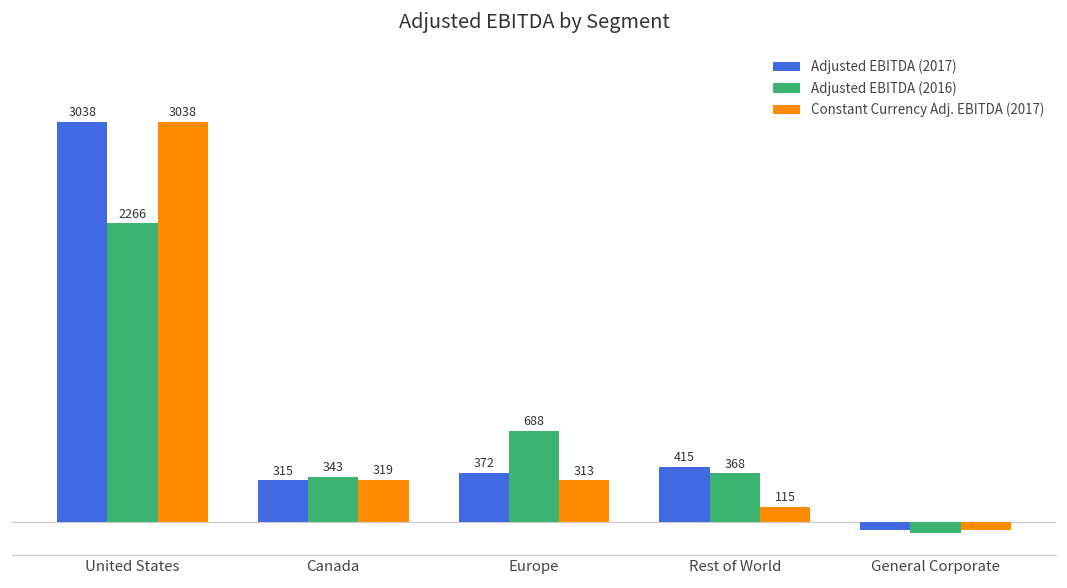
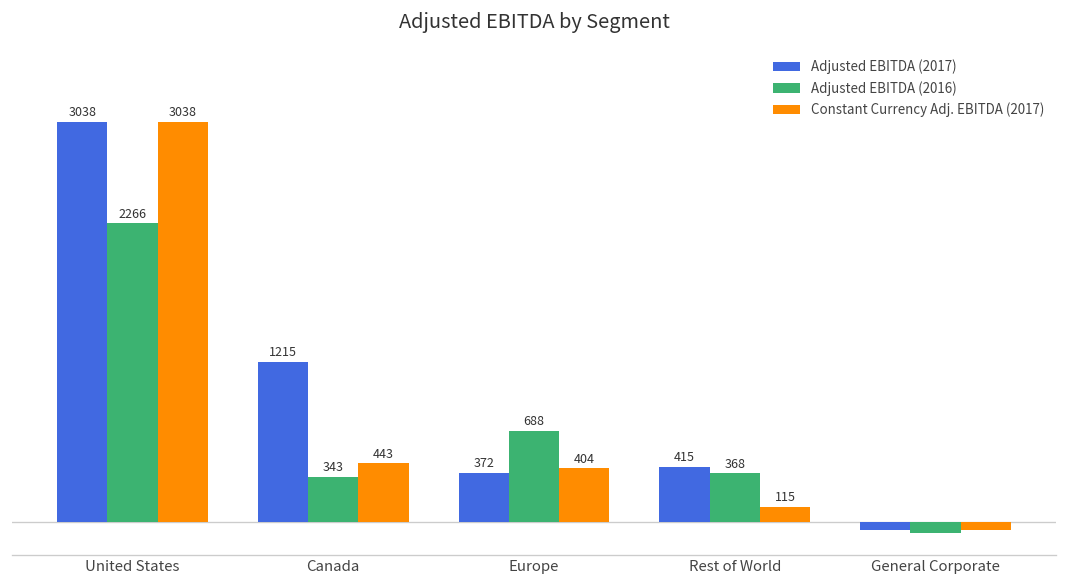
Adjusted EBITDA (2017), Canada: 315 -> 1215
Constant Currency Adj. EBITDA (2017), Canada: 319 -> 443
Constant Currency Adj. EBITDA (2017), Europe: 313 -> 404
